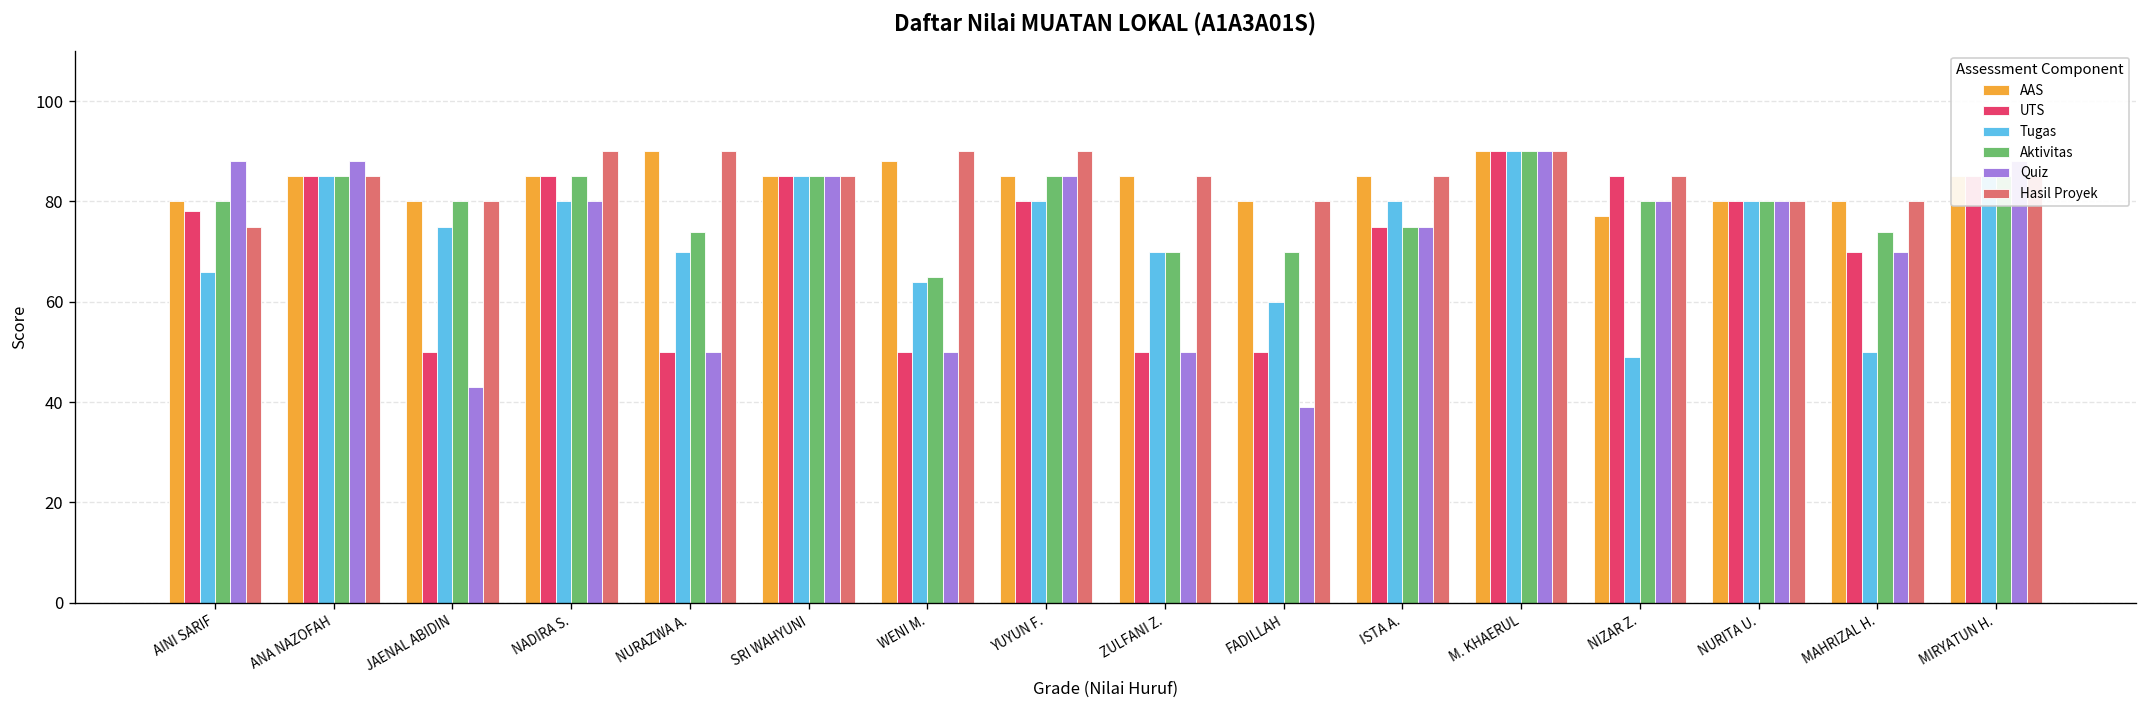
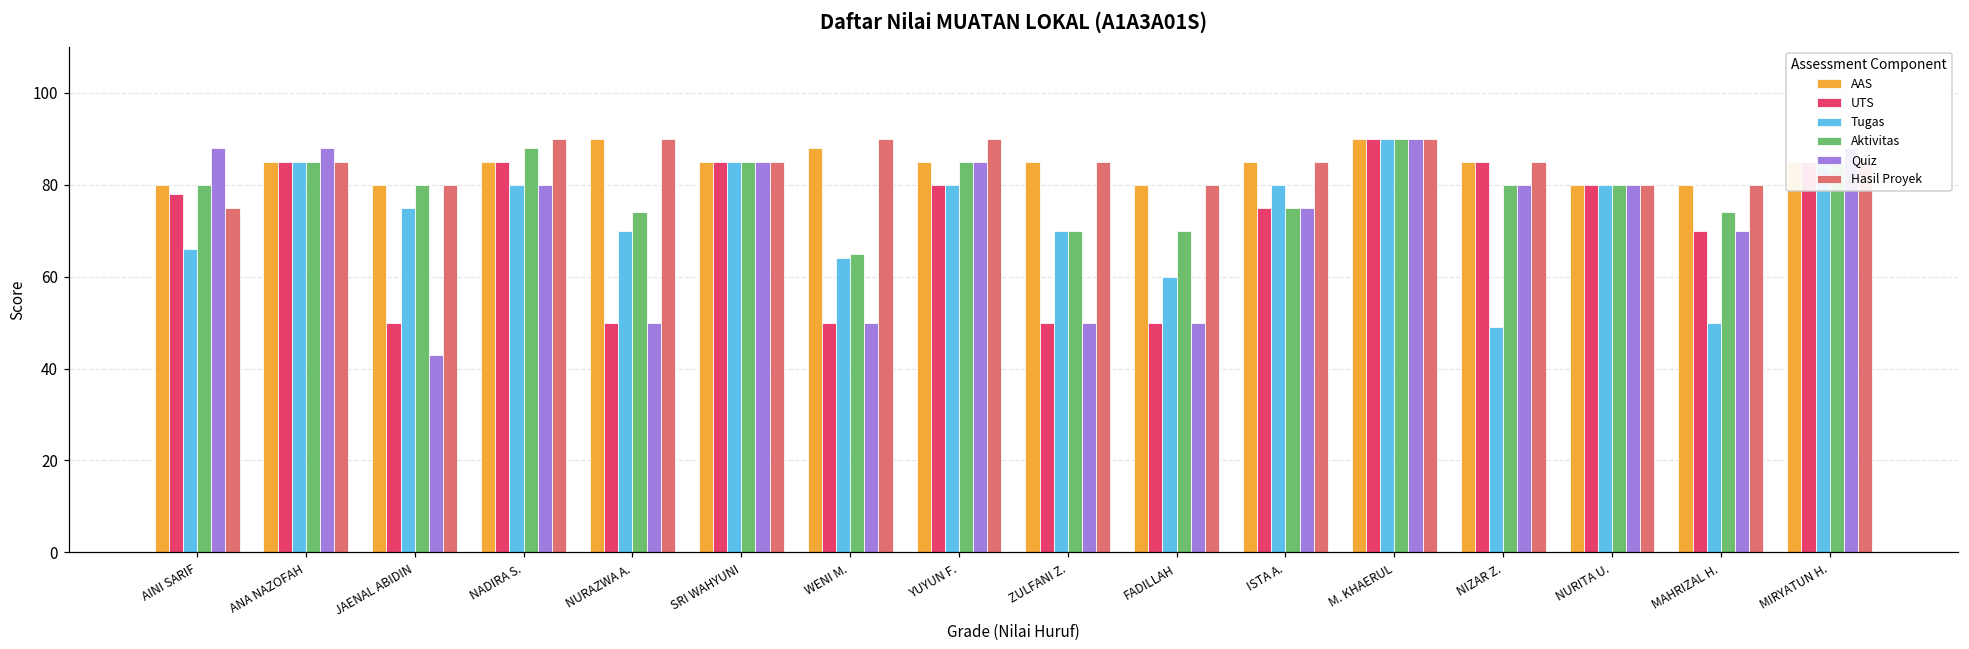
Aktivitas, NADIRA S.: 85 -> 88
Quiz, FADILLAH: 39 -> 50
AAS, NIZAR Z.: 77 -> 85
